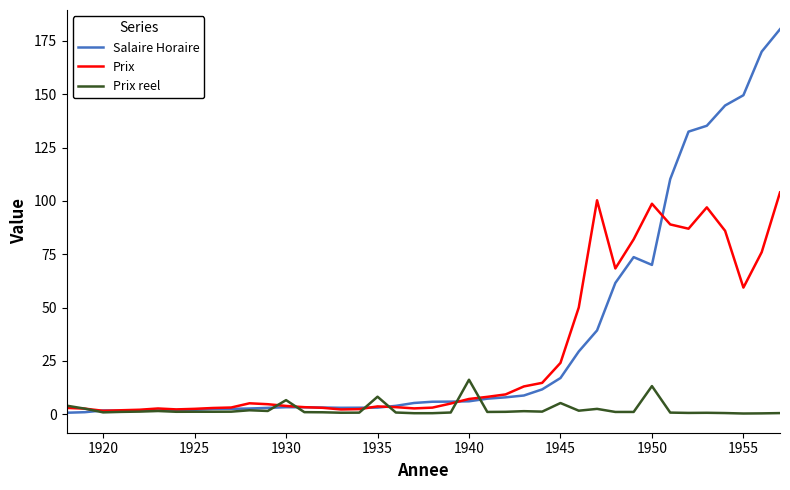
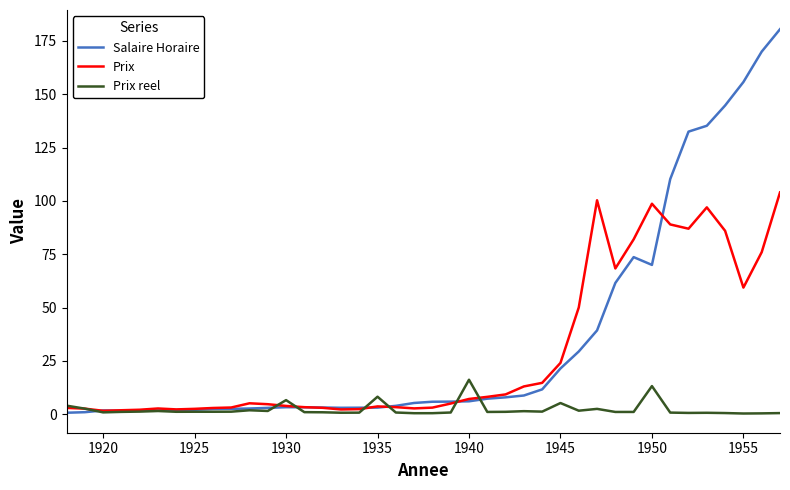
Salaire Horaire, 1945: 17 -> 21
Salaire Horaire, 1955: 150 -> 156
